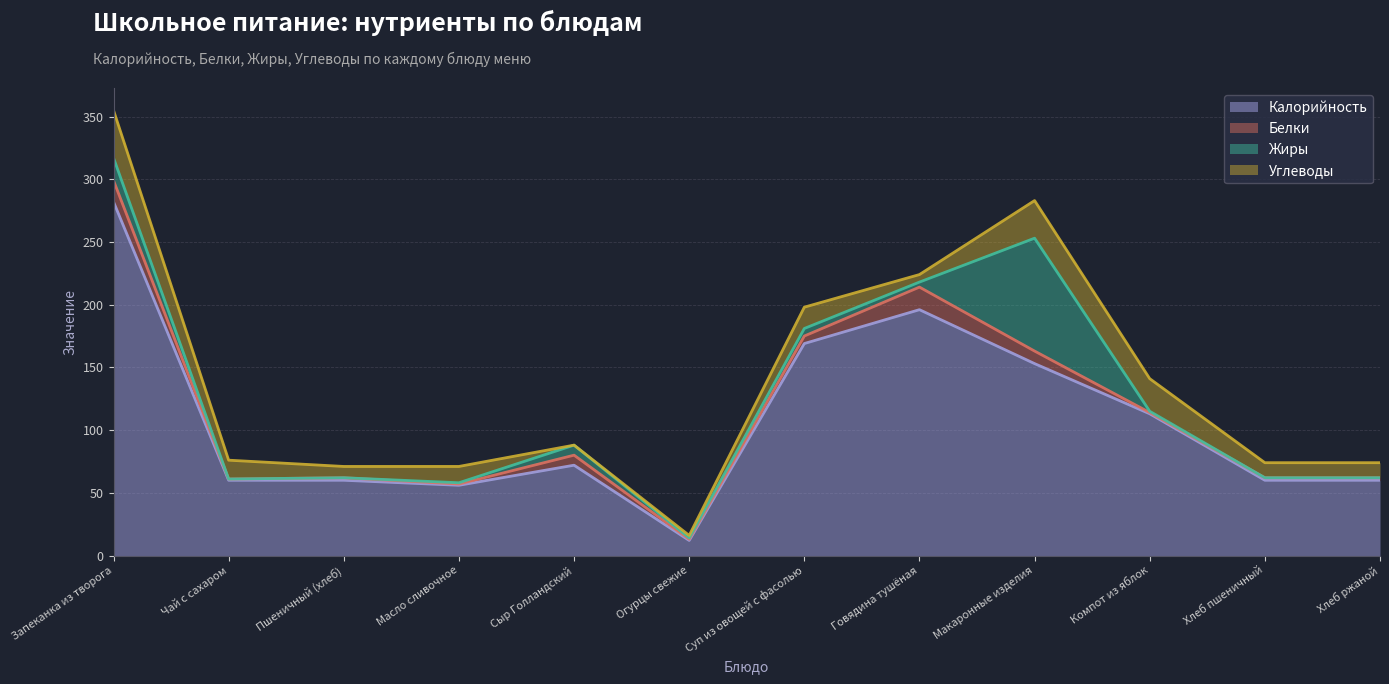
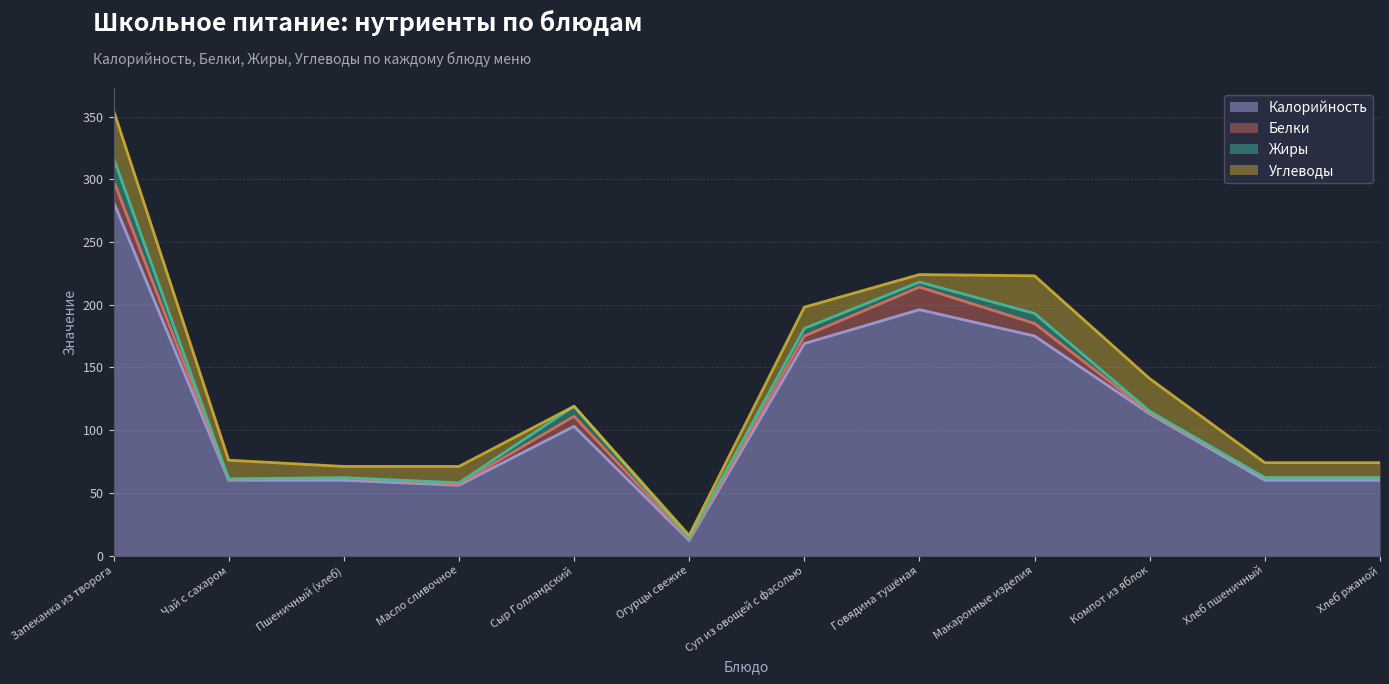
Калорийность, Сыр Голландский: 72 -> 103
Калорийность, Макаронные изделия: 153 -> 175
Жиры, Макаронные изделия: 90 -> 8
